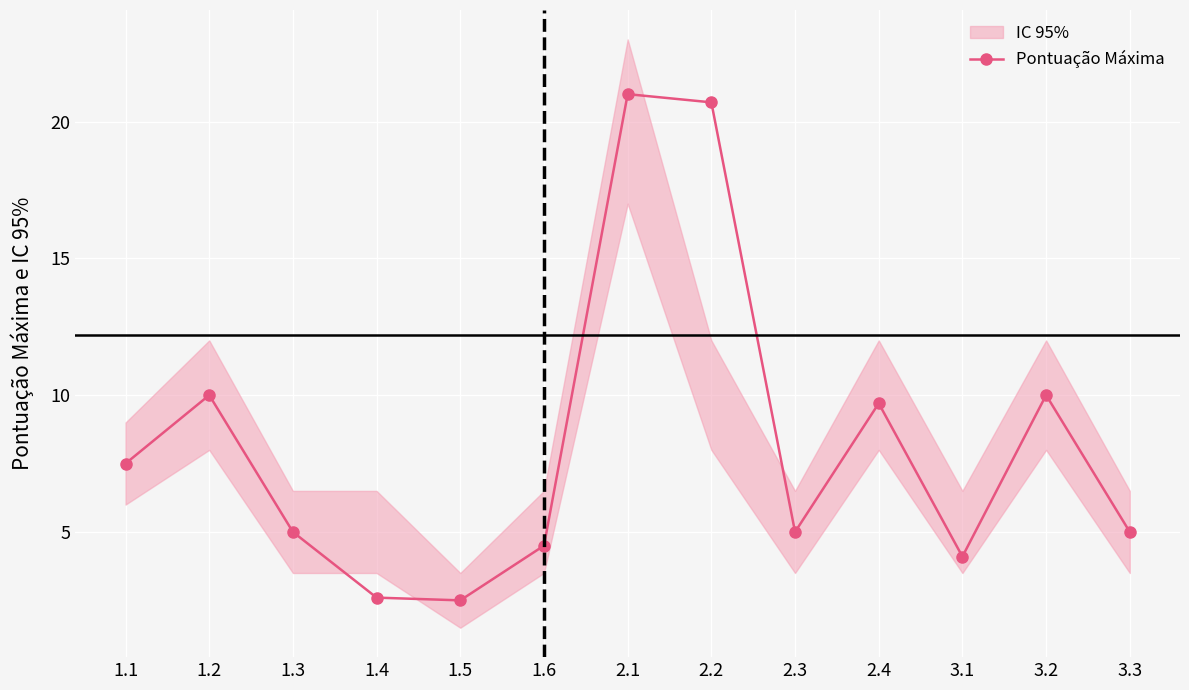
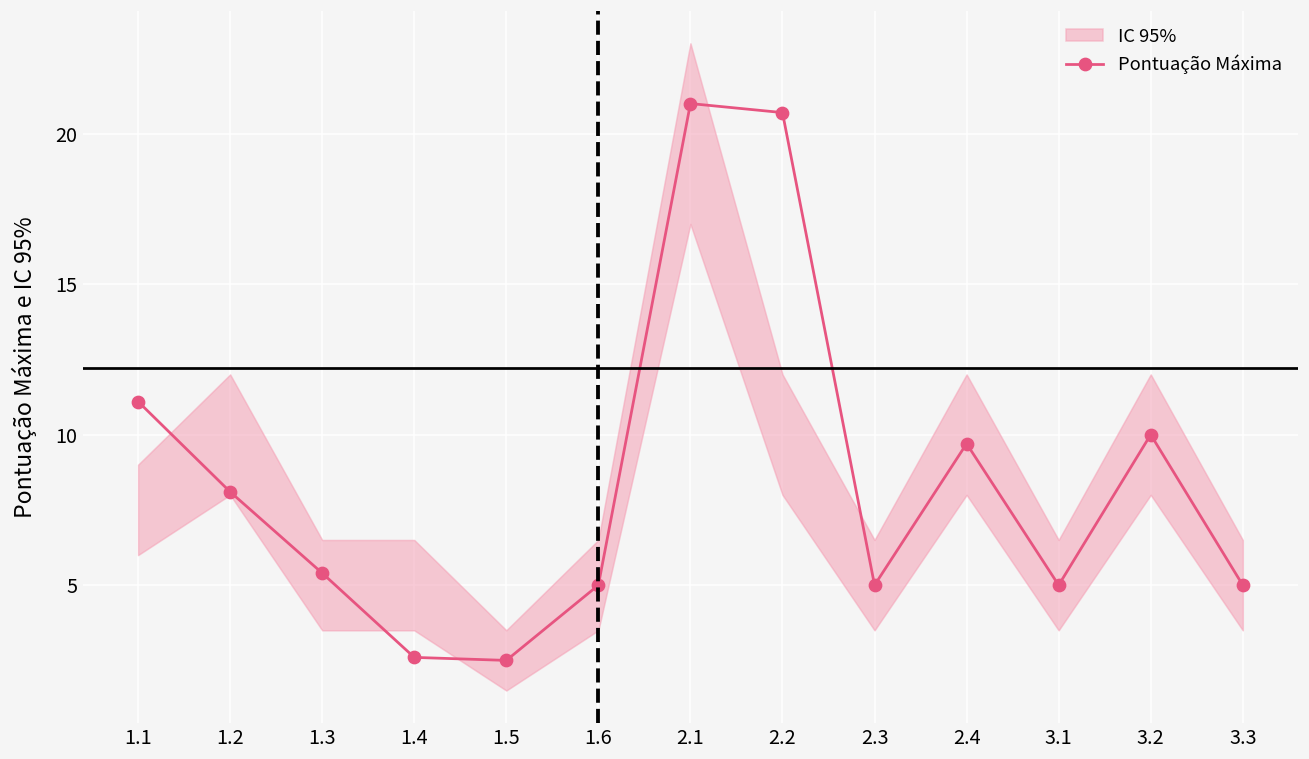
Pontuação Máxima, 1.1: 7.5 -> 11.1
Pontuação Máxima, 1.2: 10.0 -> 8.1
Pontuação Máxima, 1.3: 5.0 -> 5.4
Pontuação Máxima, 1.6: 4.5 -> 5.0
Pontuação Máxima, 3.1: 4.1 -> 5.0
